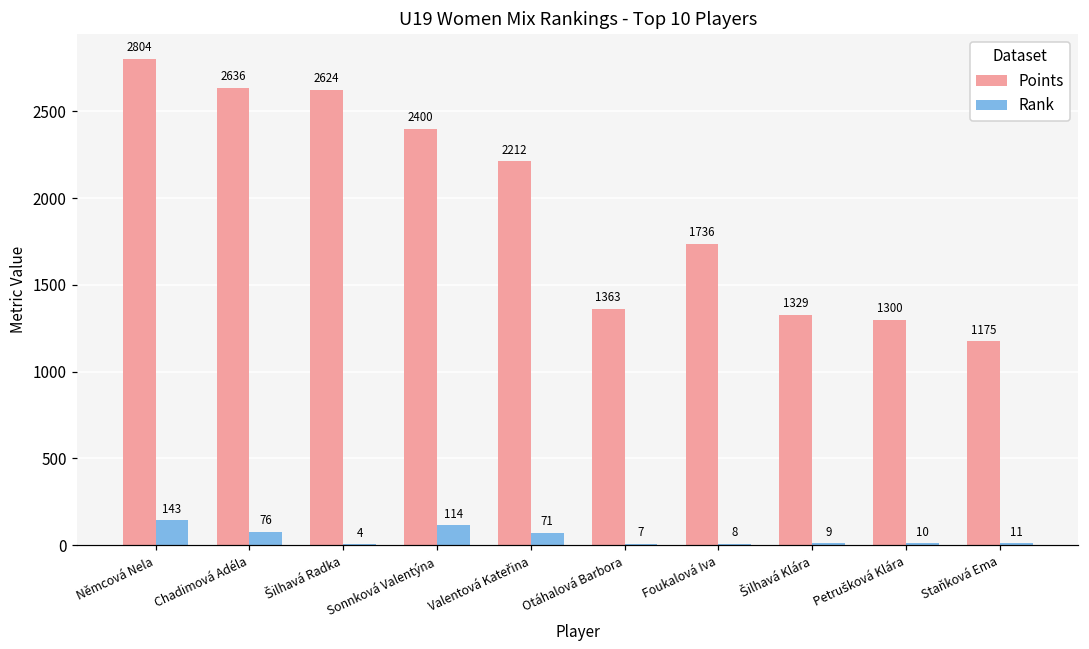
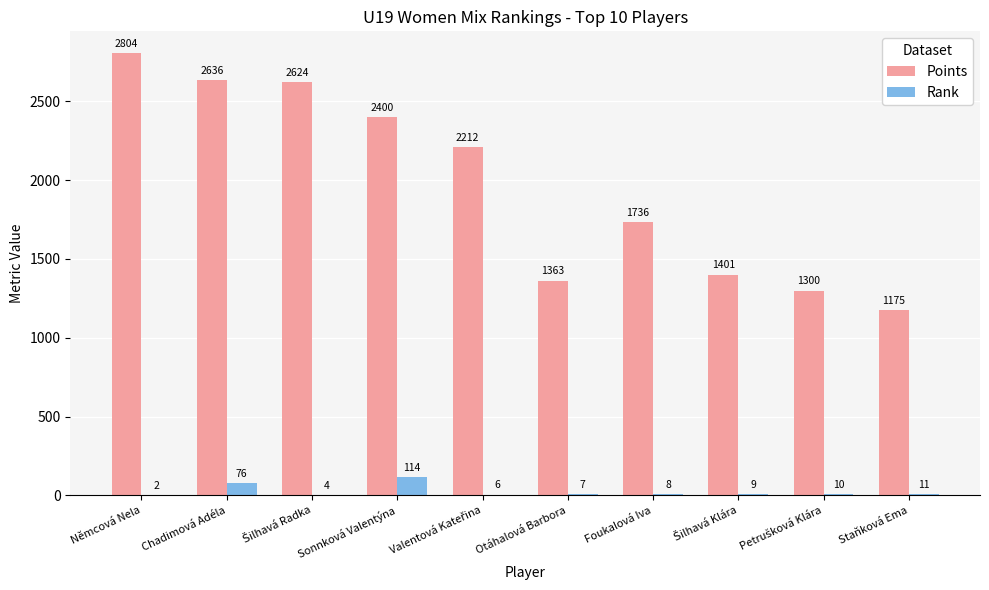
Rank, Němcová Nela: 143 -> 2
Rank, Valentová Kateřina: 71 -> 6
Points, Šilhavá Klára: 1329 -> 1401
